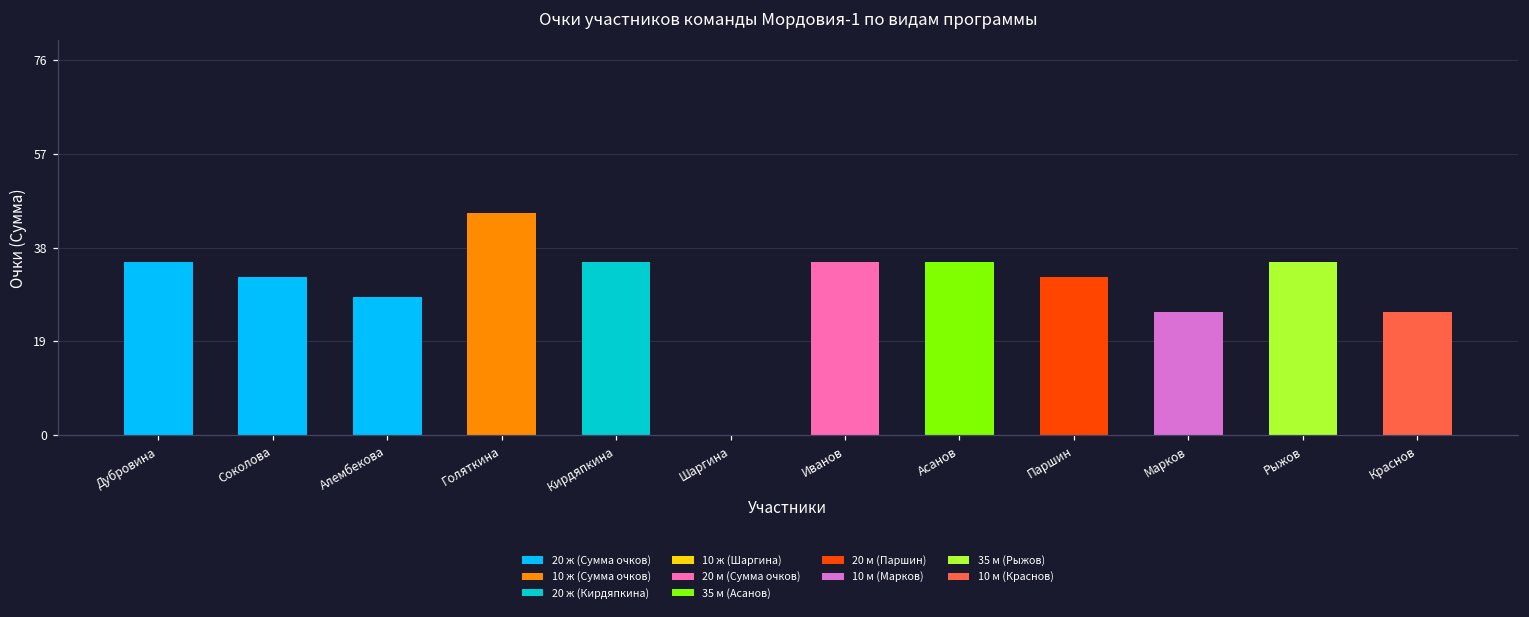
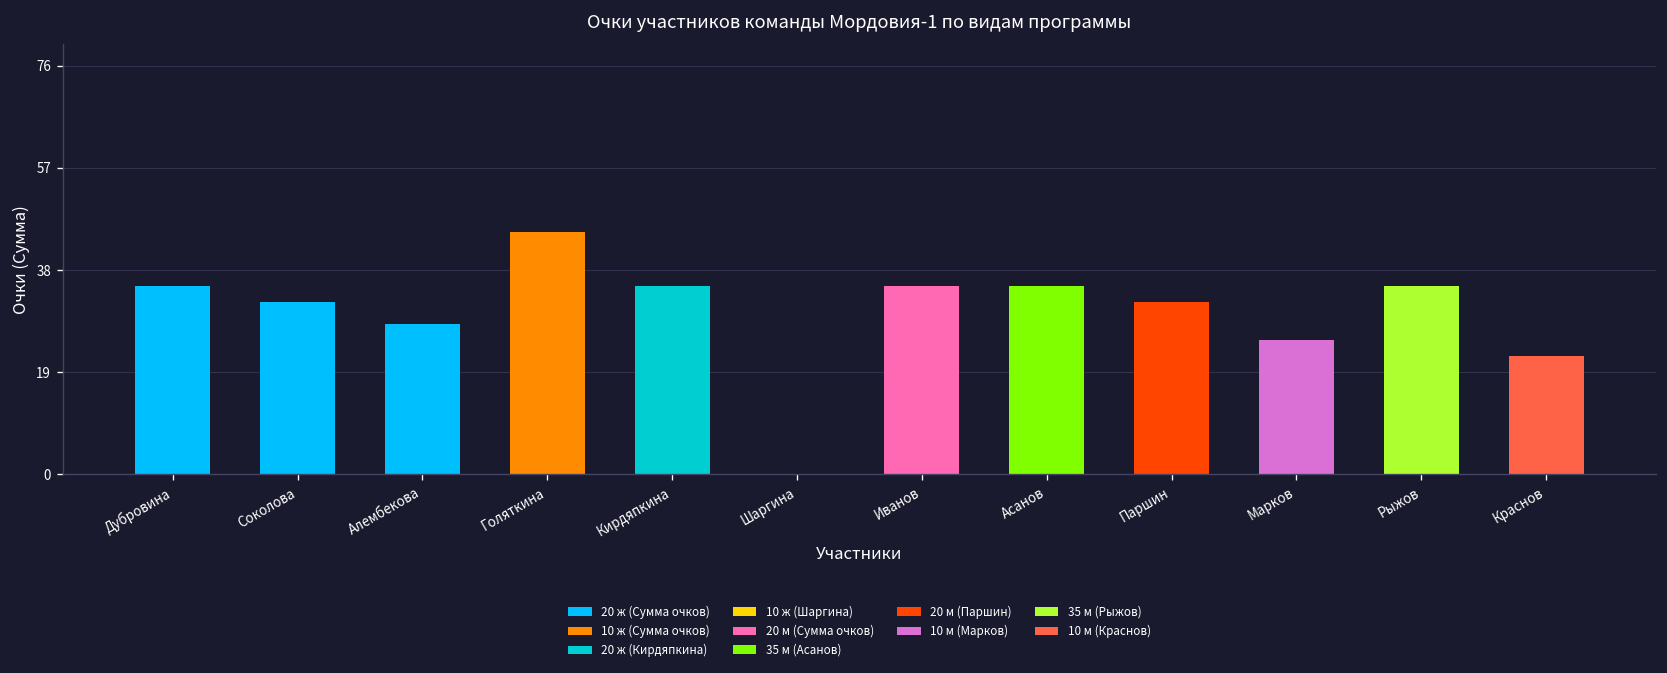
10 м (Краснов), Краснов: 25 -> 22
